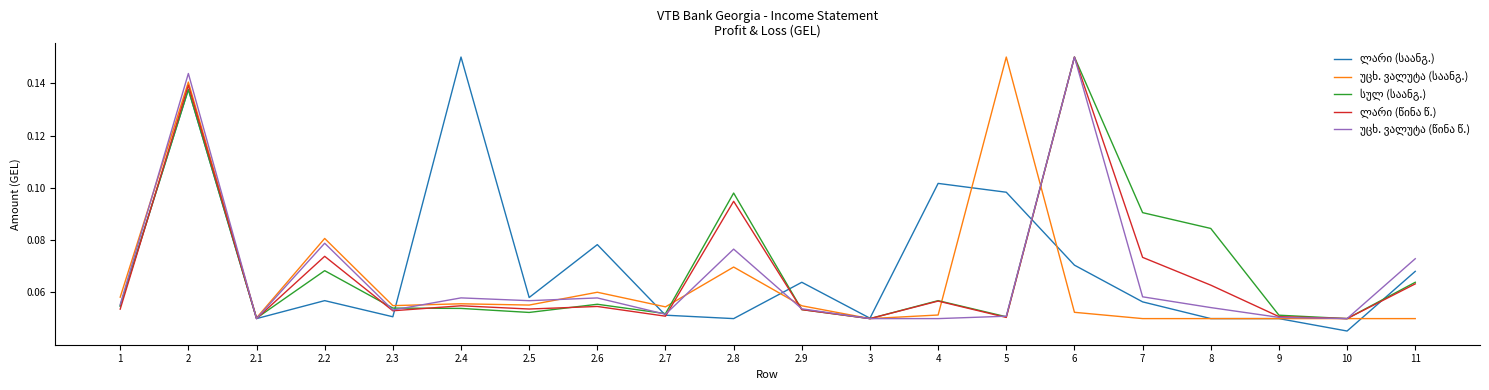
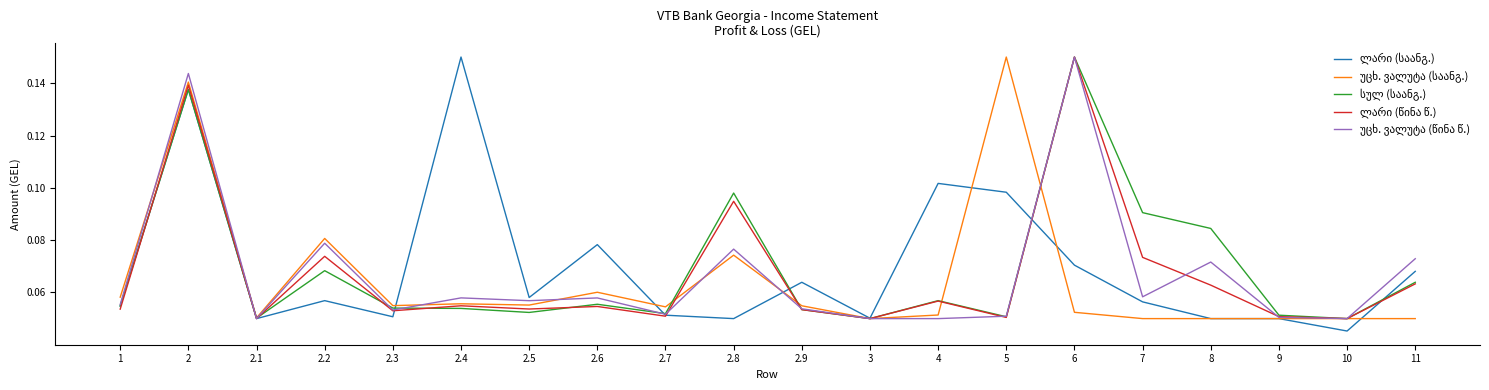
უცხ. ვალუტა (საანგ.), 2.8: 0.070 -> 0.074
უცხ. ვალუტა (წინა წ.), 8: 0.054 -> 0.072
